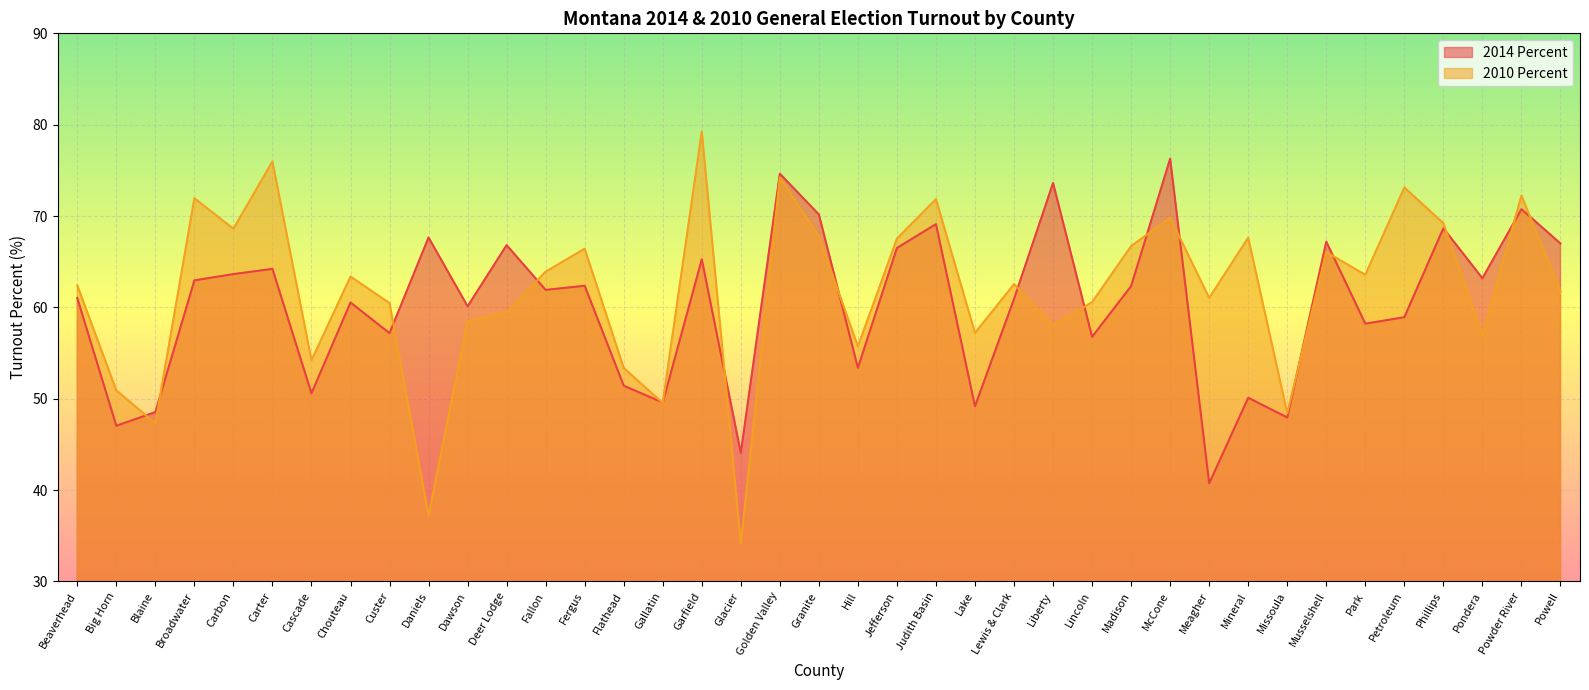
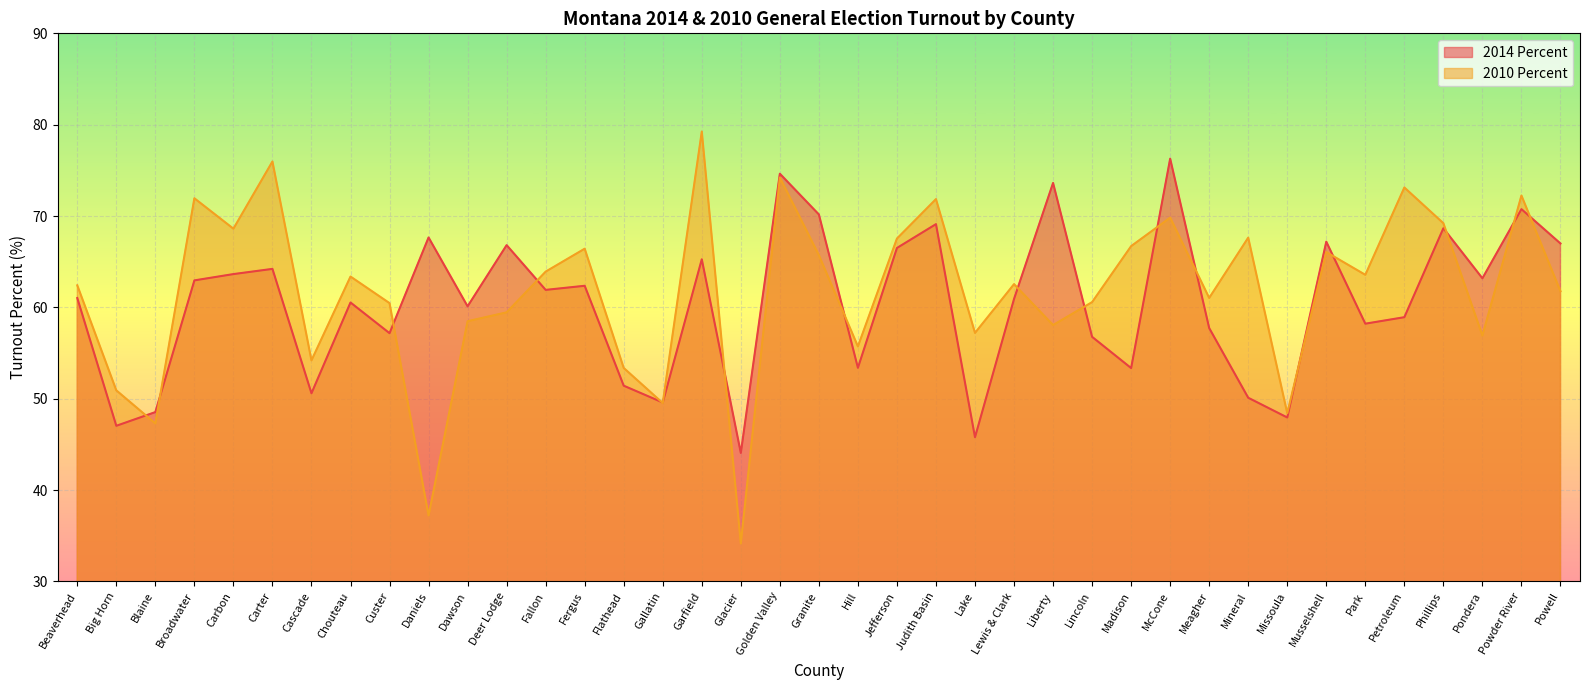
2010 Percent, Granite: 68 -> 66
2014 Percent, Lake: 49 -> 46
2014 Percent, Madison: 62 -> 53
2014 Percent, Meagher: 41 -> 58
